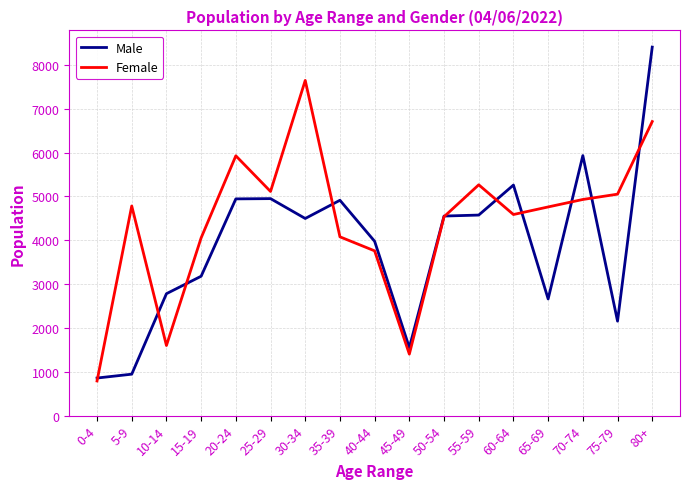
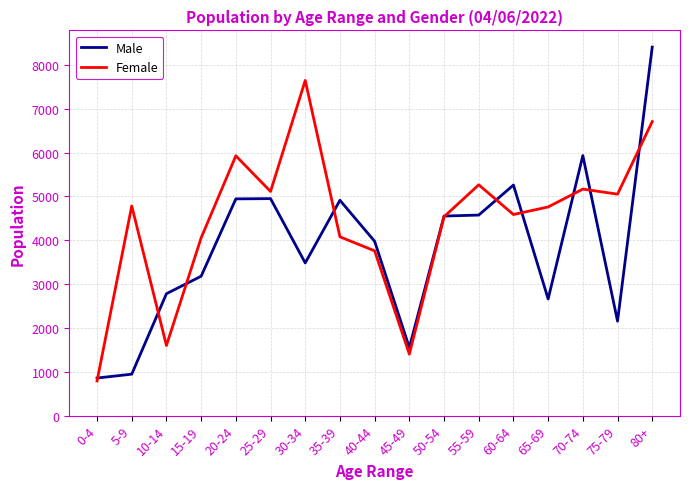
Male, 30-34: 4500 -> 3500
Female, 70-74: 4900 -> 5200
